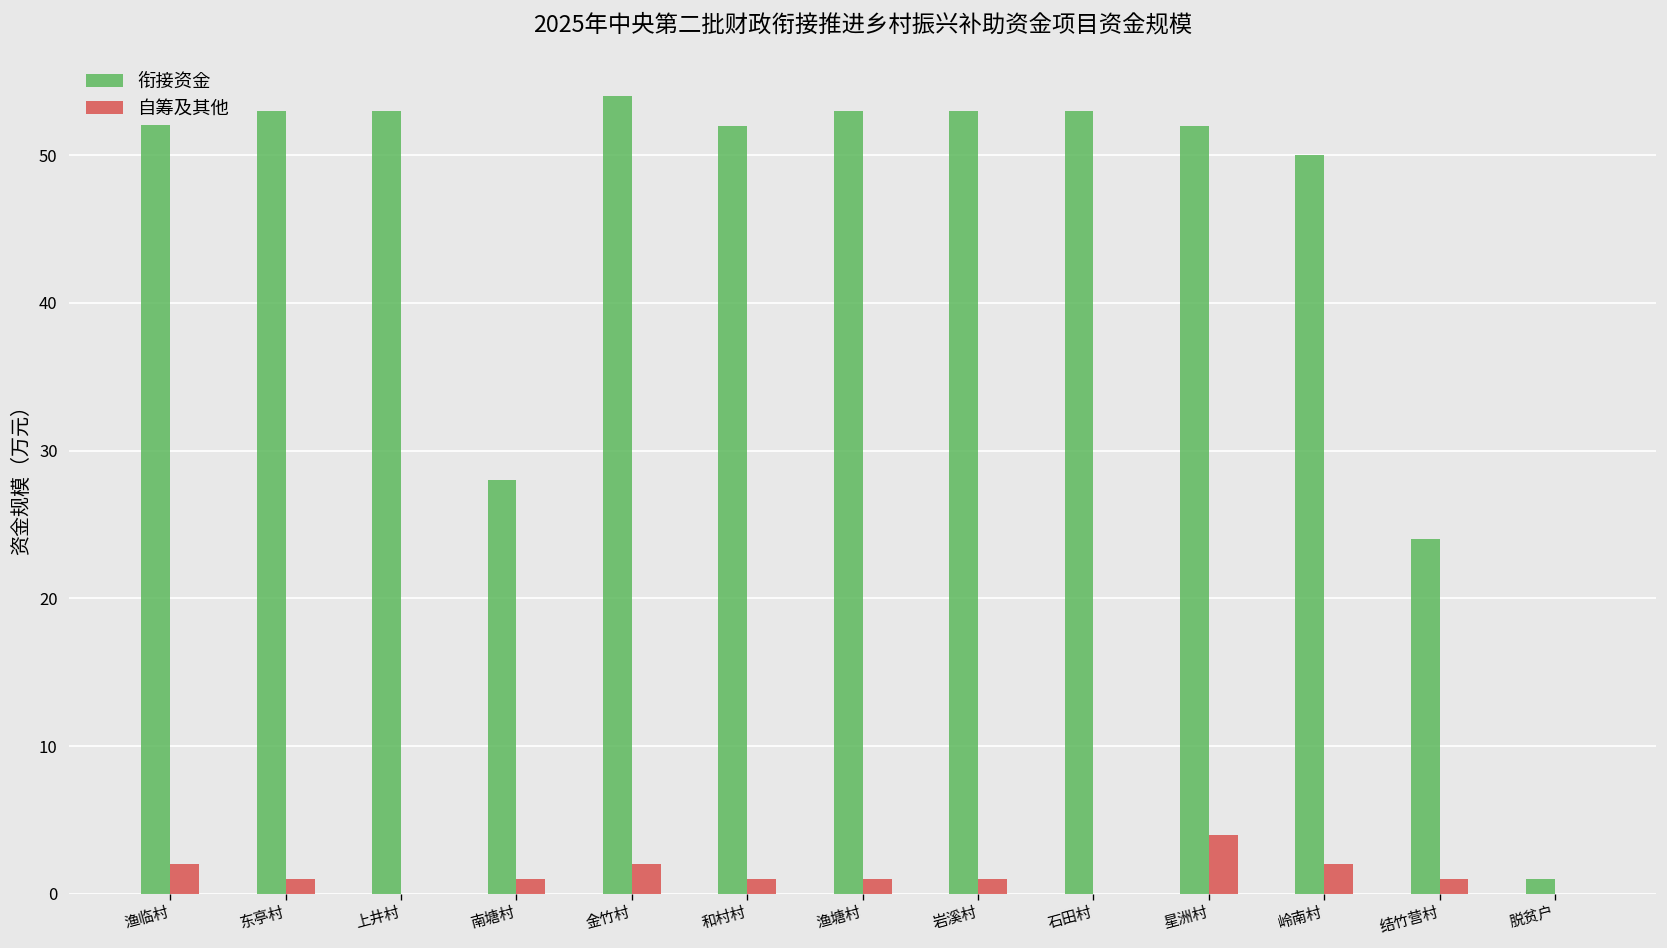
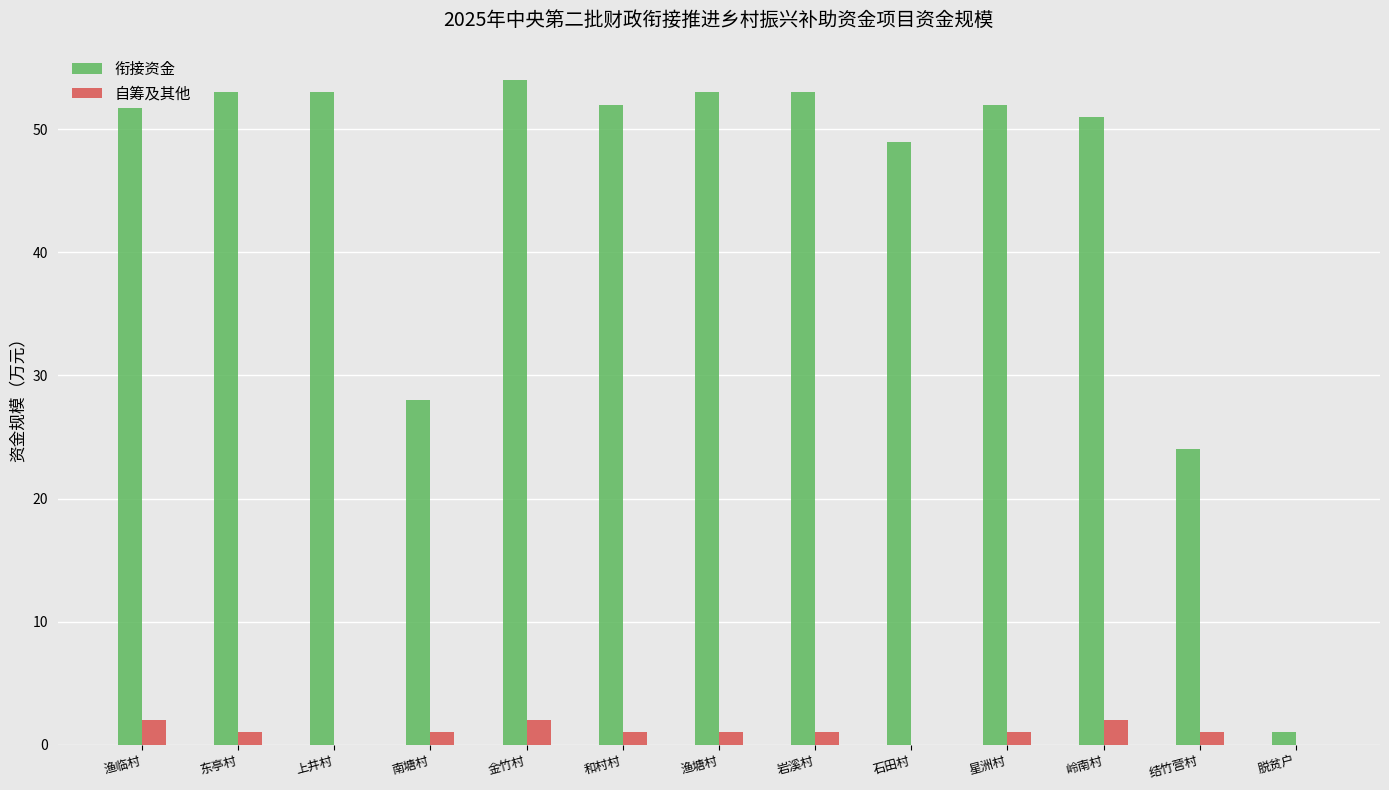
衔接资金, 石田村: 53 -> 49
自筹及其他, 星洲村: 4 -> 1
衔接资金, 岭南村: 50 -> 51
